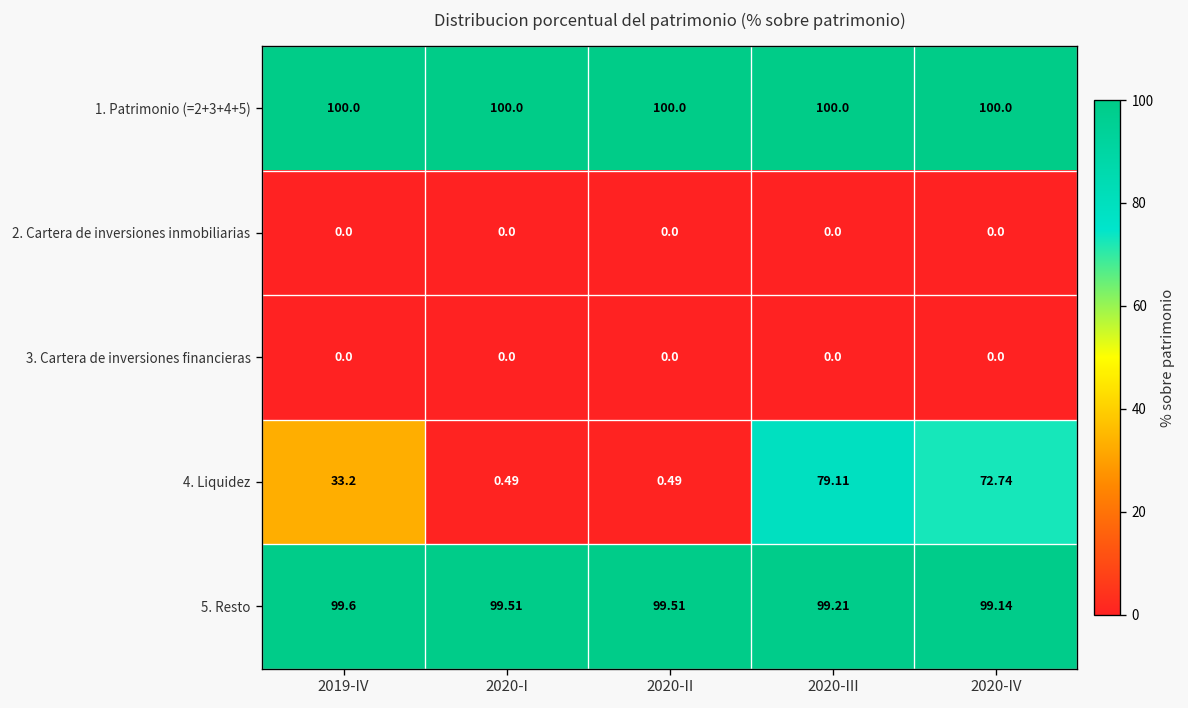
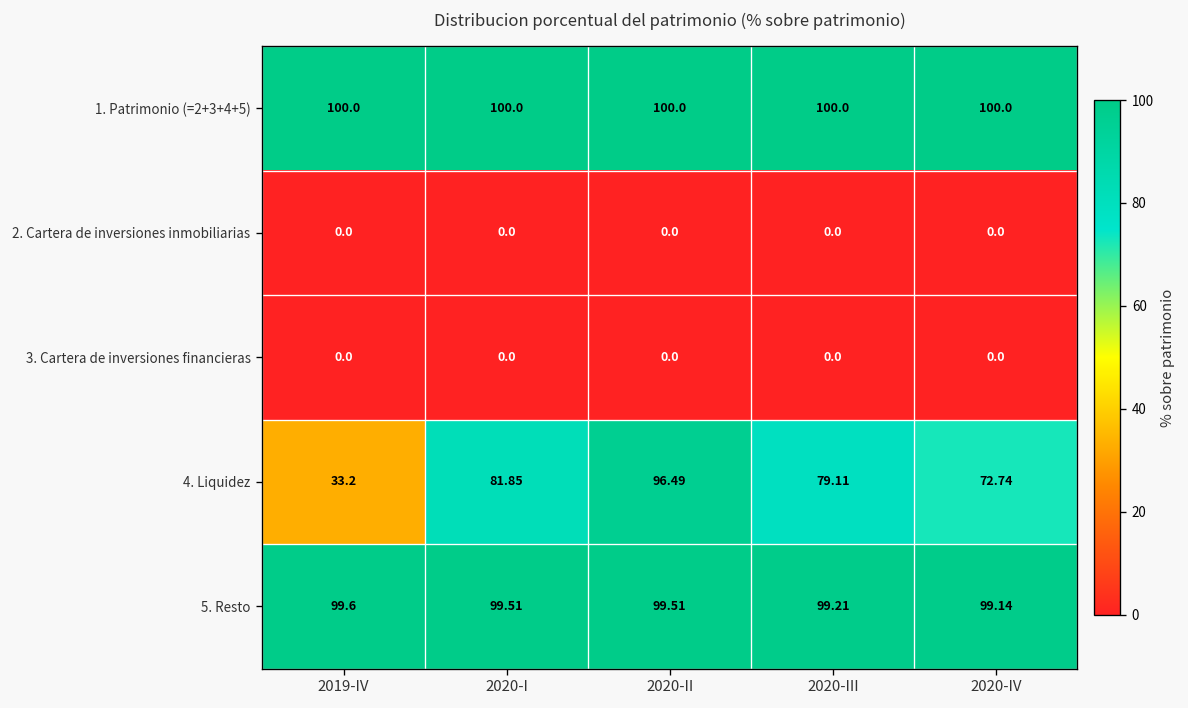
4. Liquidez, 2020-I: 0.49 -> 81.85
4. Liquidez, 2020-II: 0.49 -> 96.49
